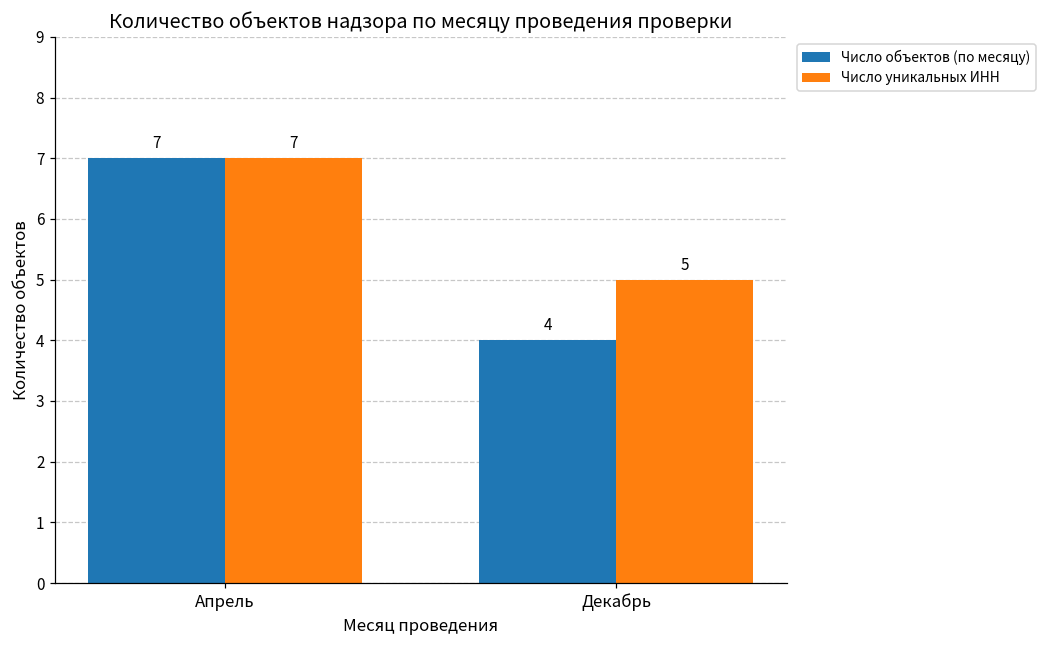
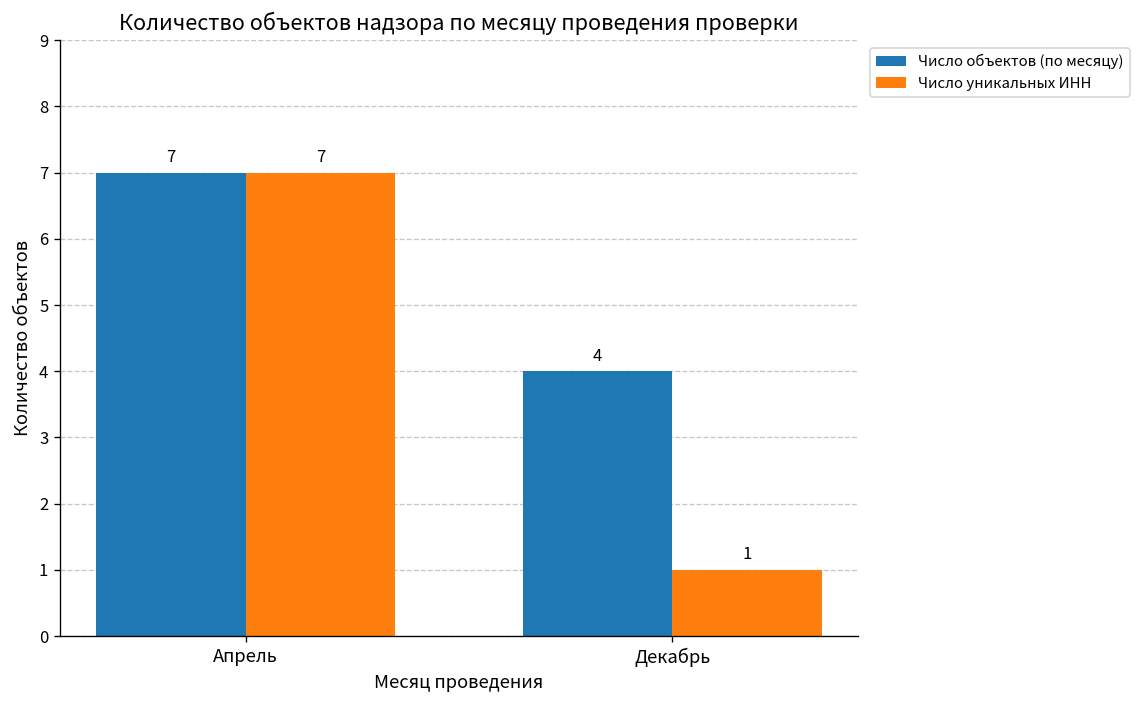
Число уникальных ИНН, Декабрь: 5 -> 1
